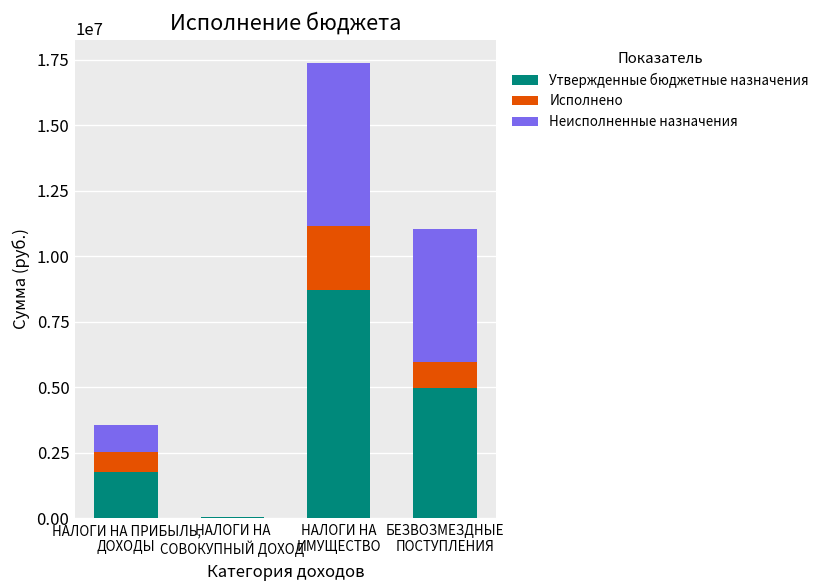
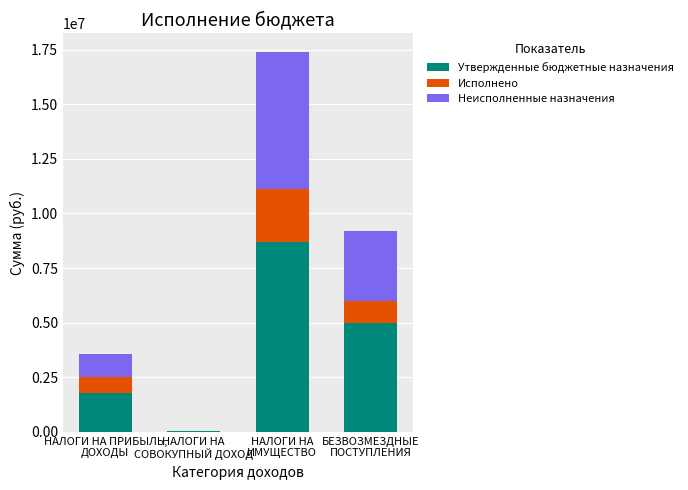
Неисполненные назначения, БЕЗВОЗМЕЗДНЫЕ ПОСТУПЛЕНИЯ: 5100000 -> 3200000
